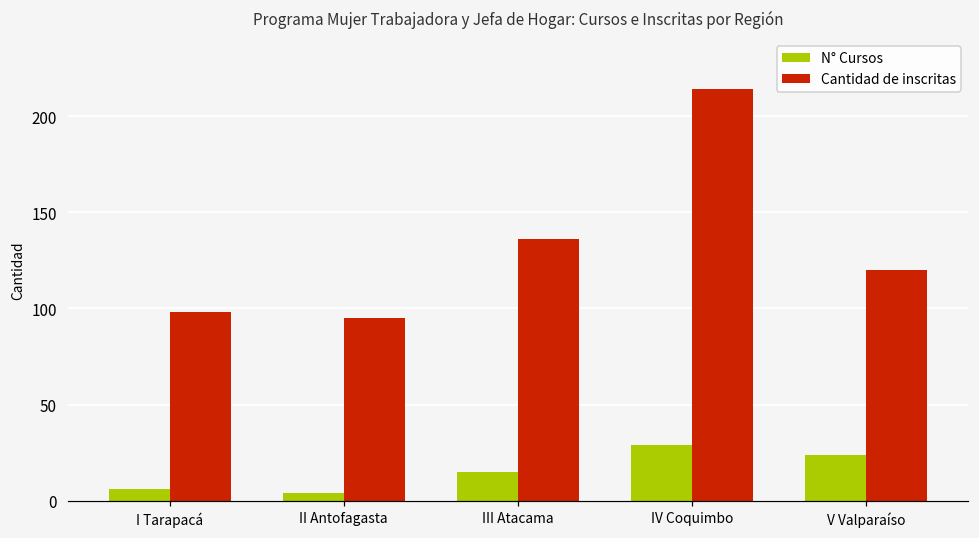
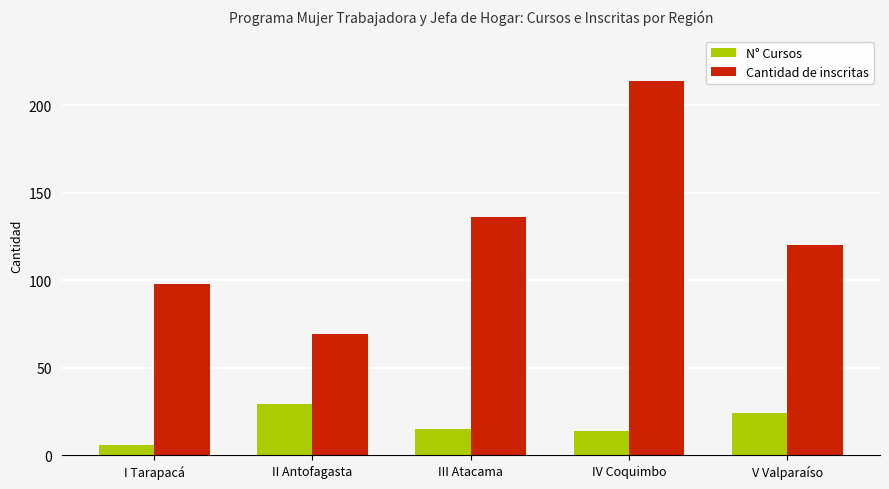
N° Cursos, II Antofagasta: 4 -> 29
Cantidad de inscritas, II Antofagasta: 95 -> 69
N° Cursos, IV Coquimbo: 29 -> 14
